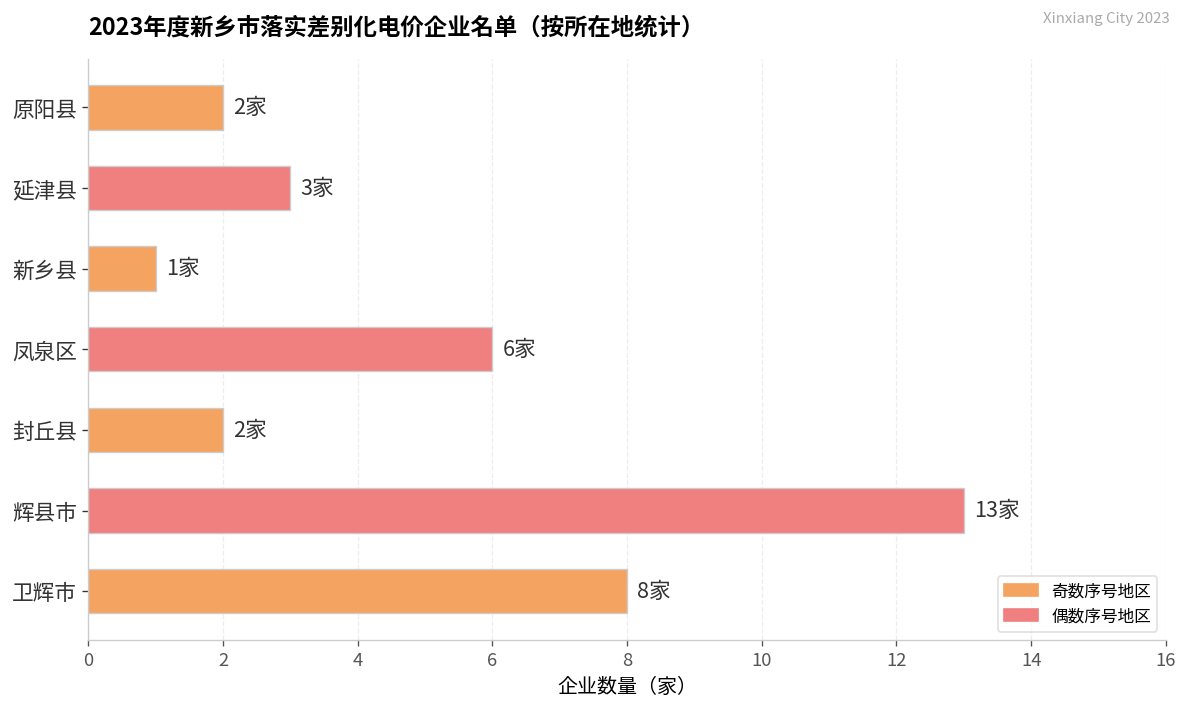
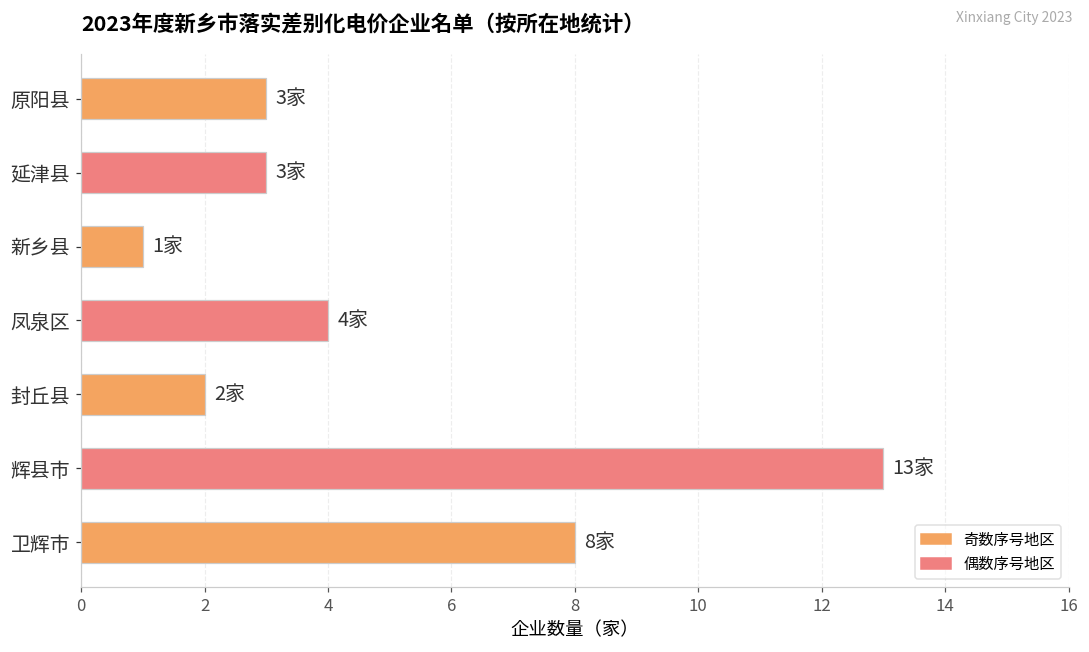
原阳县: 2家 -> 3家
凤泉区: 6家 -> 4家
